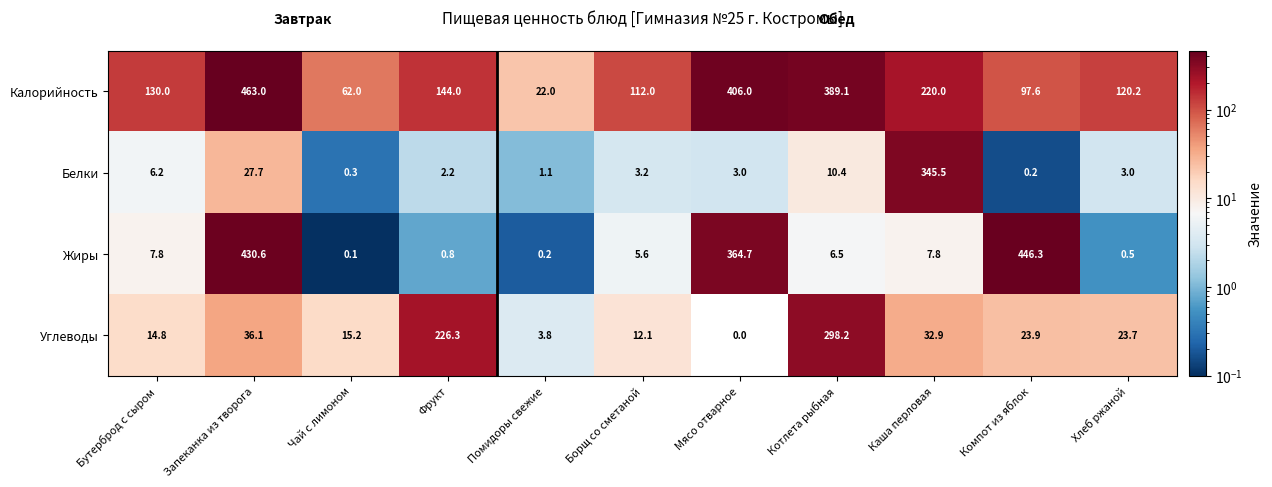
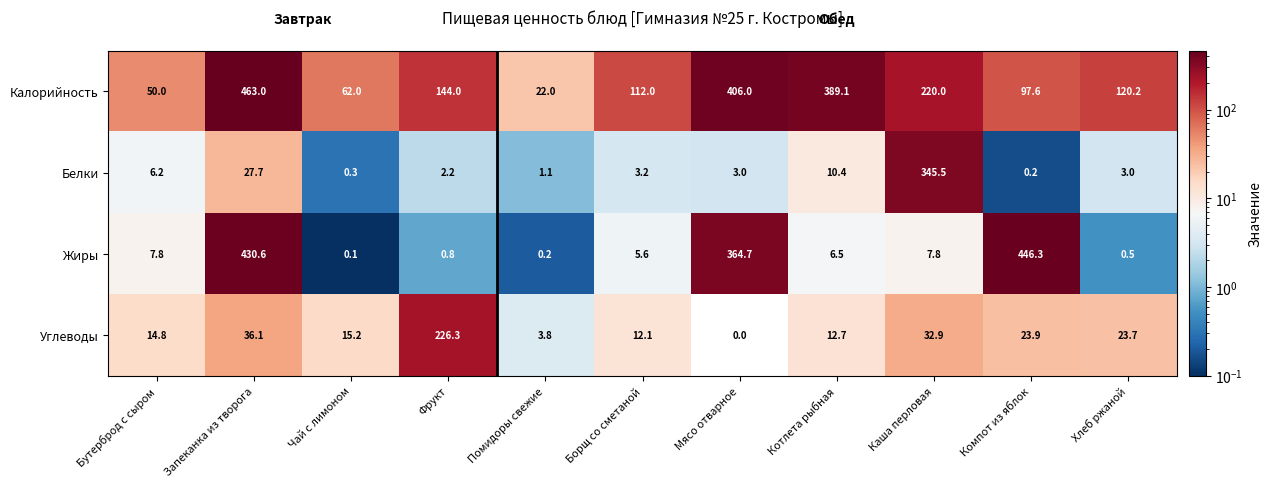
Калорийность, Бутерброд с сыром: 130.0 -> 50.0
Углеводы, Котлета рыбная: 298.2 -> 12.7
